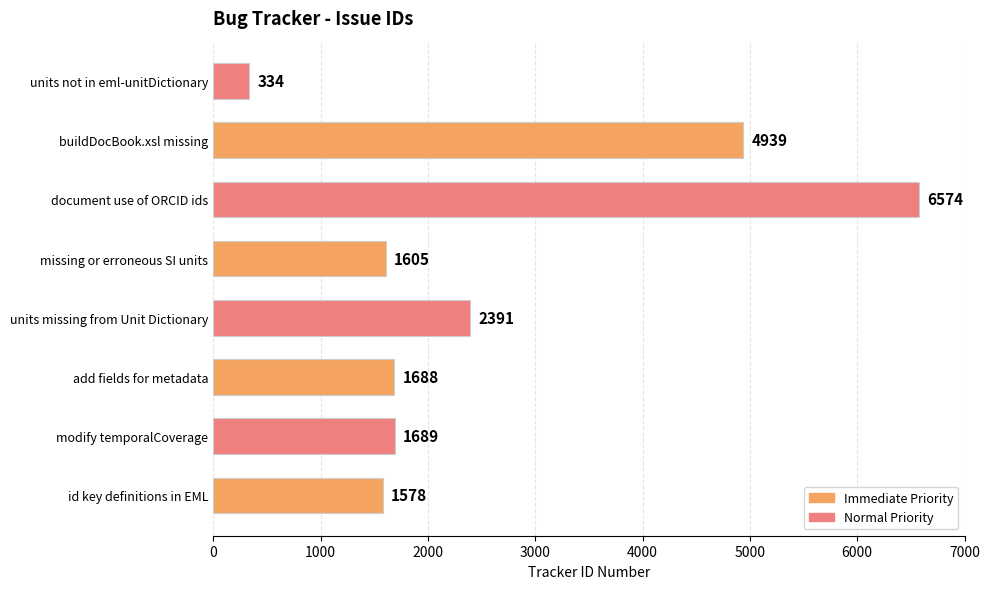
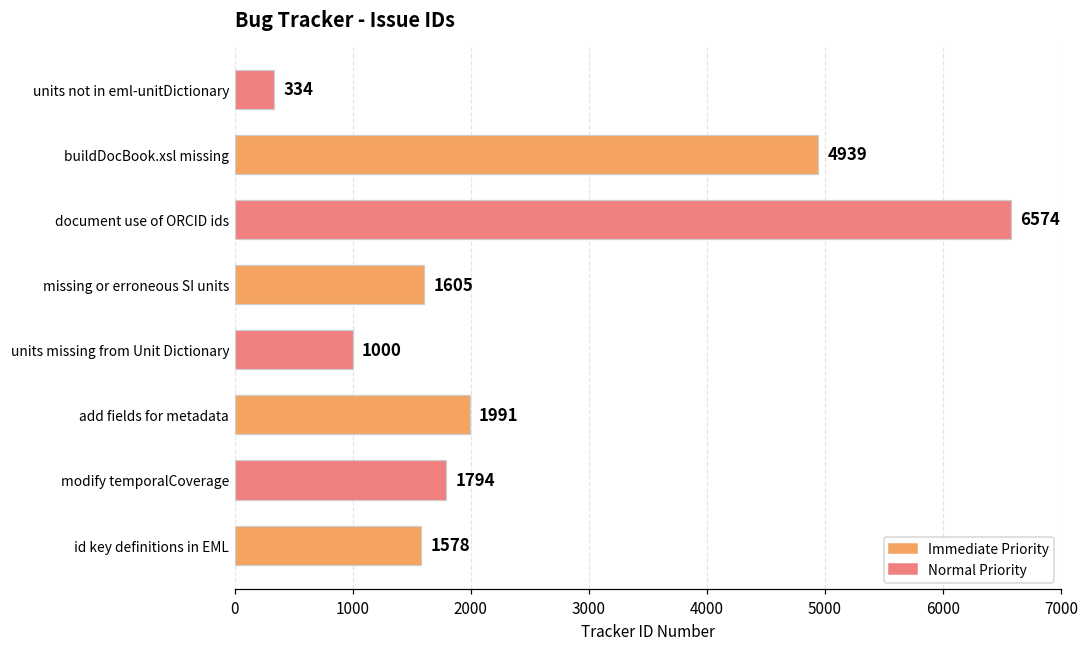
units missing from Unit Dictionary: 2391 -> 1000
add fields for metadata: 1688 -> 1991
modify temporalCoverage: 1689 -> 1794
